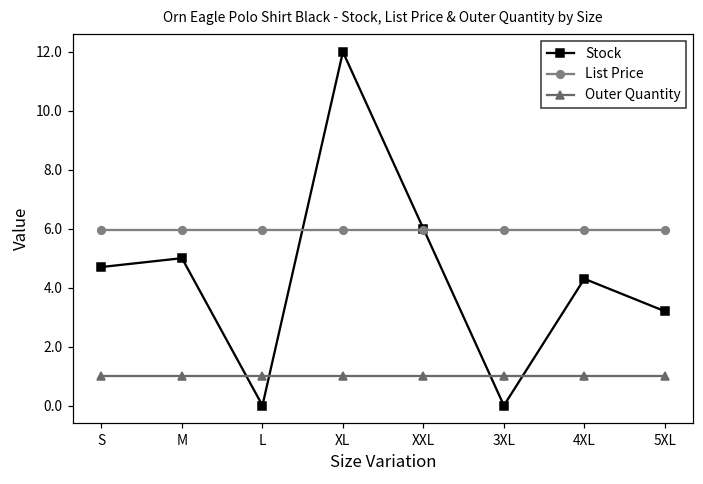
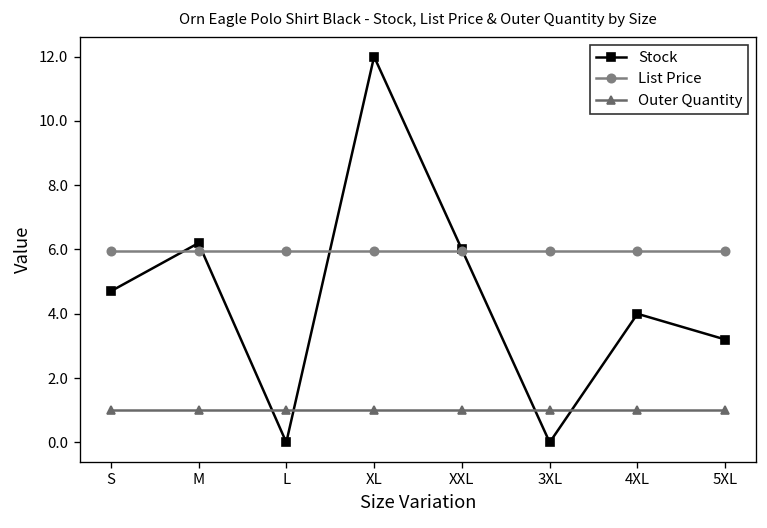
Stock, M: 5.0 -> 6.2
Stock, 4XL: 4.3 -> 4.0
